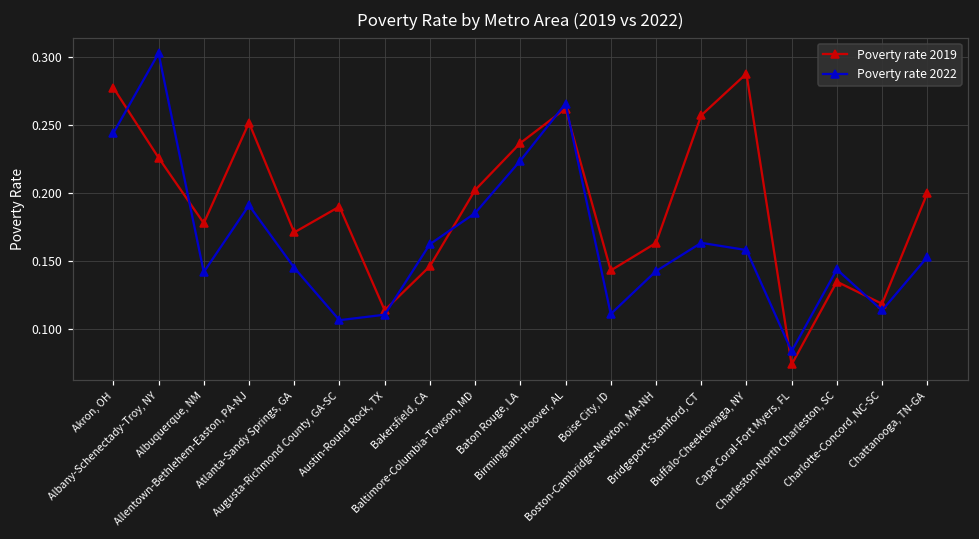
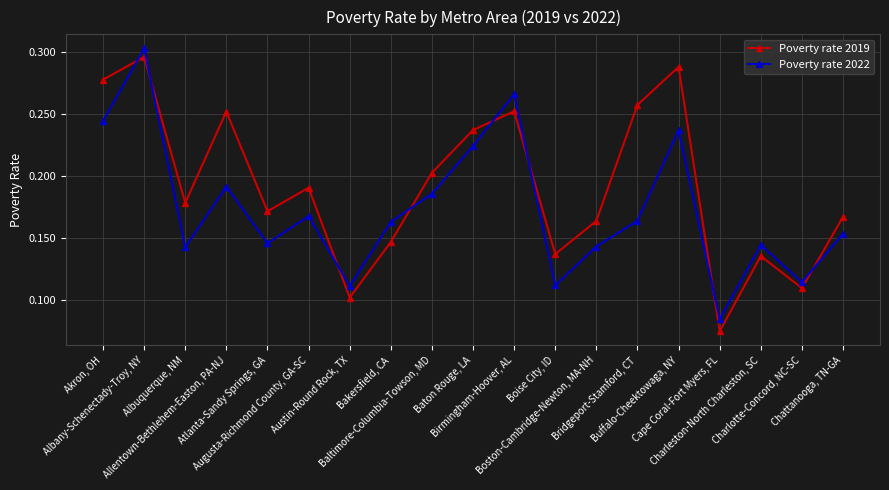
Poverty rate 2019, Albany-Schenectady-Troy, NY: 0.226 -> 0.296
Poverty rate 2022, Augusta-Richmond County, GA-SC: 0.107 -> 0.167
Poverty rate 2019, Austin-Round Rock, TX: 0.114 -> 0.102
Poverty rate 2019, Birmingham-Hoover, AL: 0.262 -> 0.252
Poverty rate 2019, Boise City, ID: 0.143 -> 0.137
Poverty rate 2022, Buffalo-Cheektowaga, NY: 0.158 -> 0.236
Poverty rate 2019, Charlotte-Concord, NC-SC: 0.119 -> 0.109
Poverty rate 2019, Chattanooga, TN-GA: 0.200 -> 0.167
